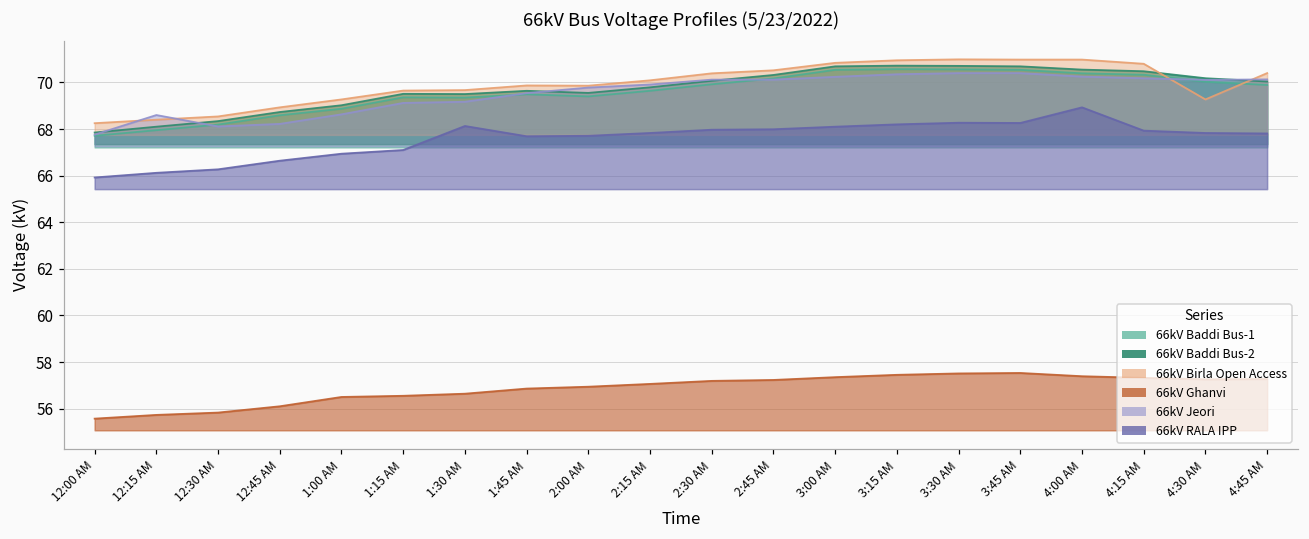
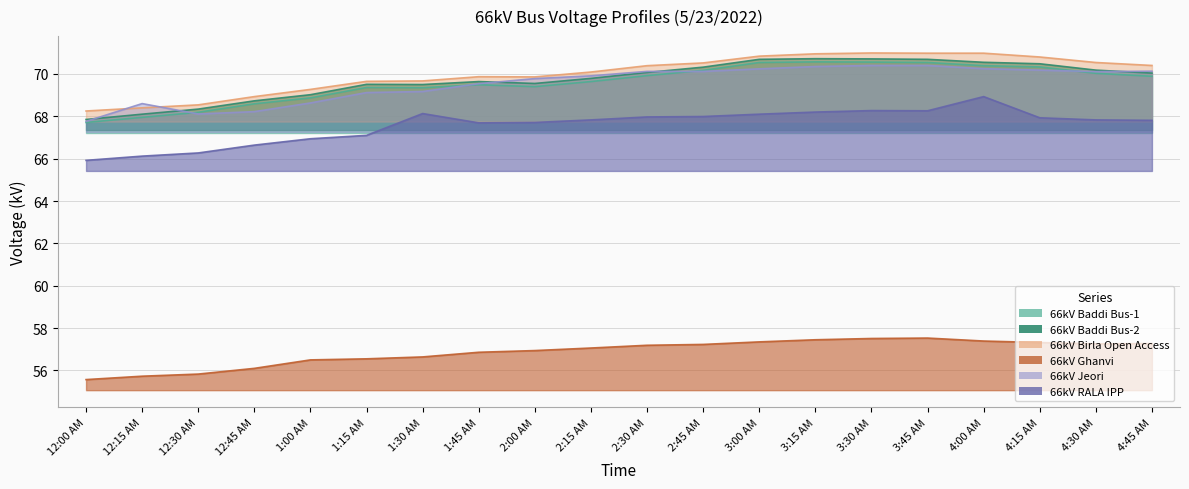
66kV Birla Open Access, 4:30 AM: 69.3 -> 70.5
